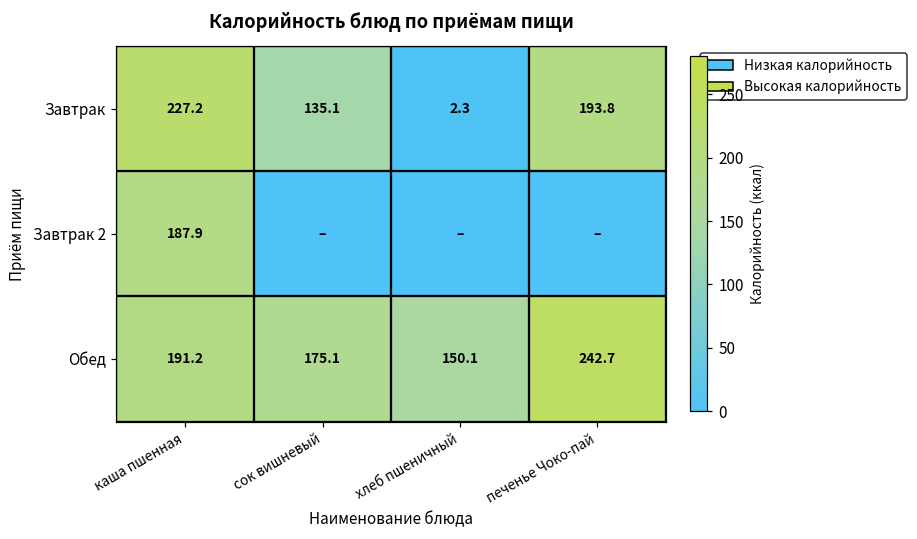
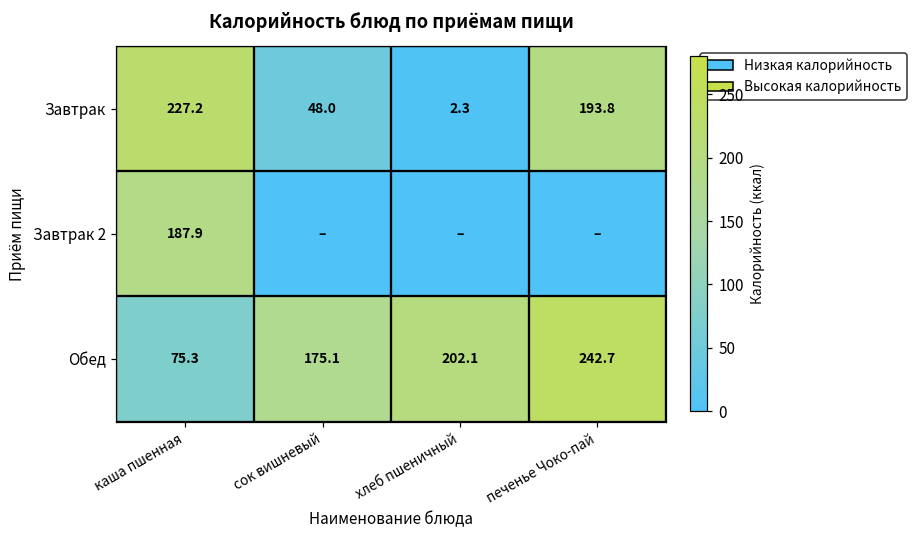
Завтрак, сок вишневый: 135.1 -> 48.0
Обед, каша пшенная: 191.2 -> 75.3
Обед, хлеб пшеничный: 150.1 -> 202.1
